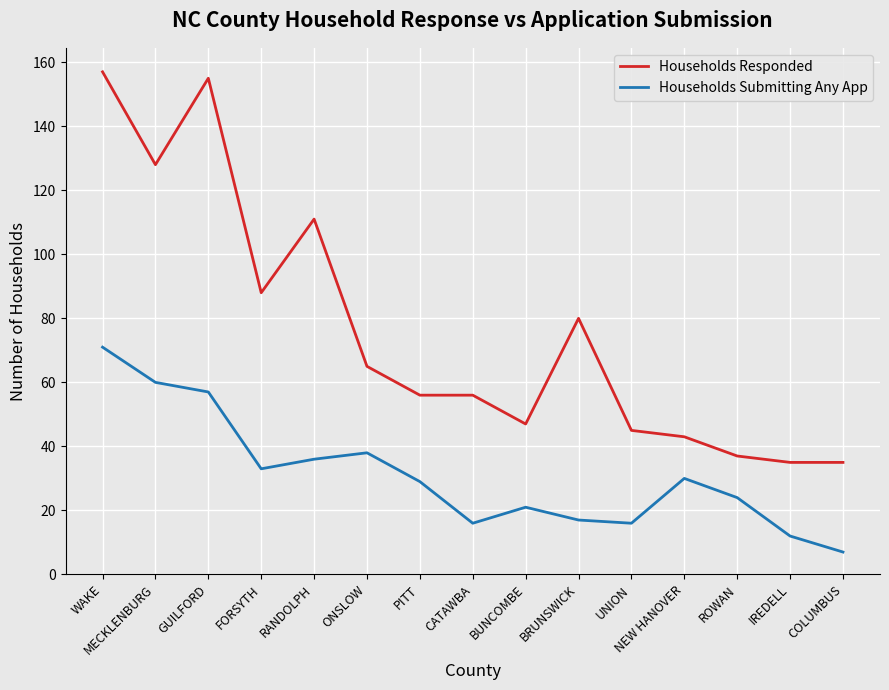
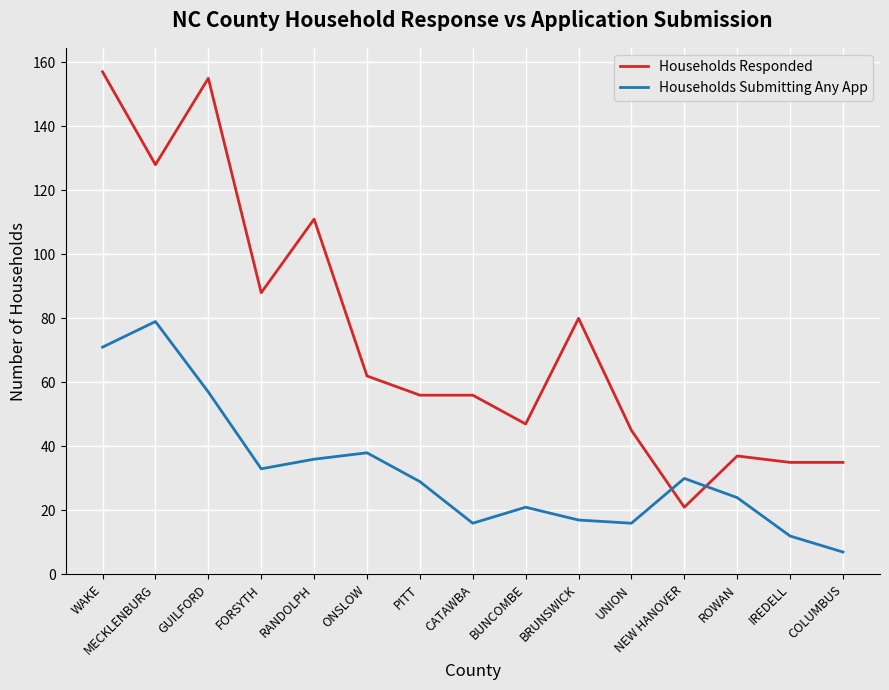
Households Submitting Any App, MECKLENBURG: 60 -> 79
Households Responded, ONSLOW: 65 -> 62
Households Responded, NEW HANOVER: 43 -> 21
